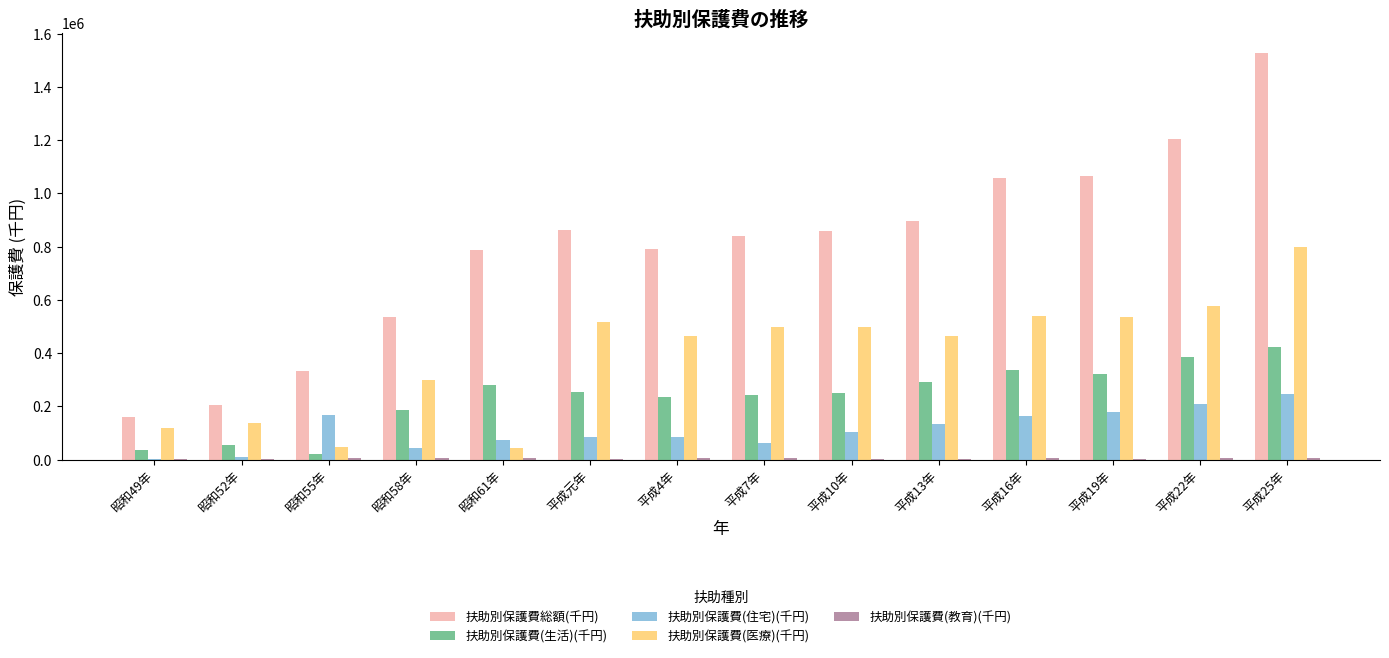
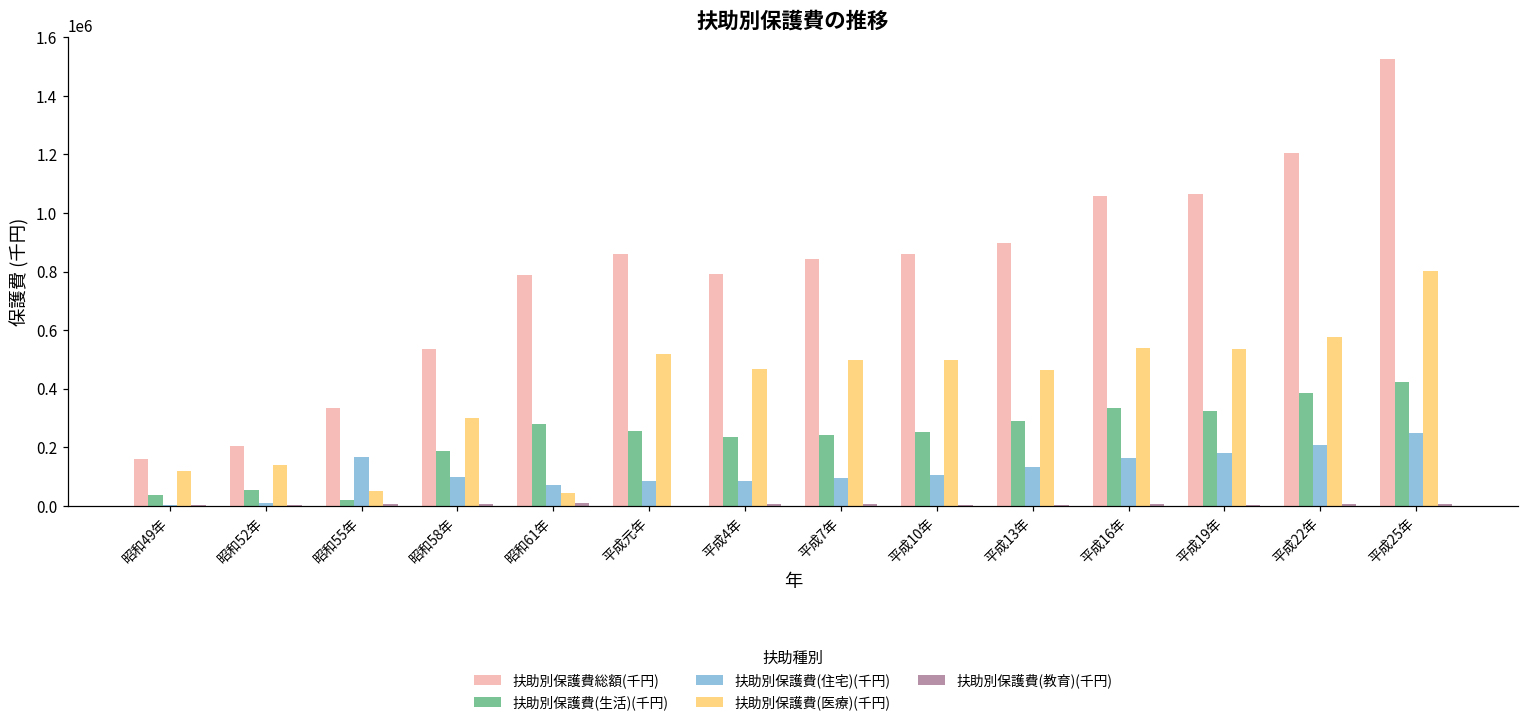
扶助別保護費(住宅)(千円), 昭和58年: 40000 -> 100000
扶助別保護費(住宅)(千円), 平成7年: 60000 -> 100000
